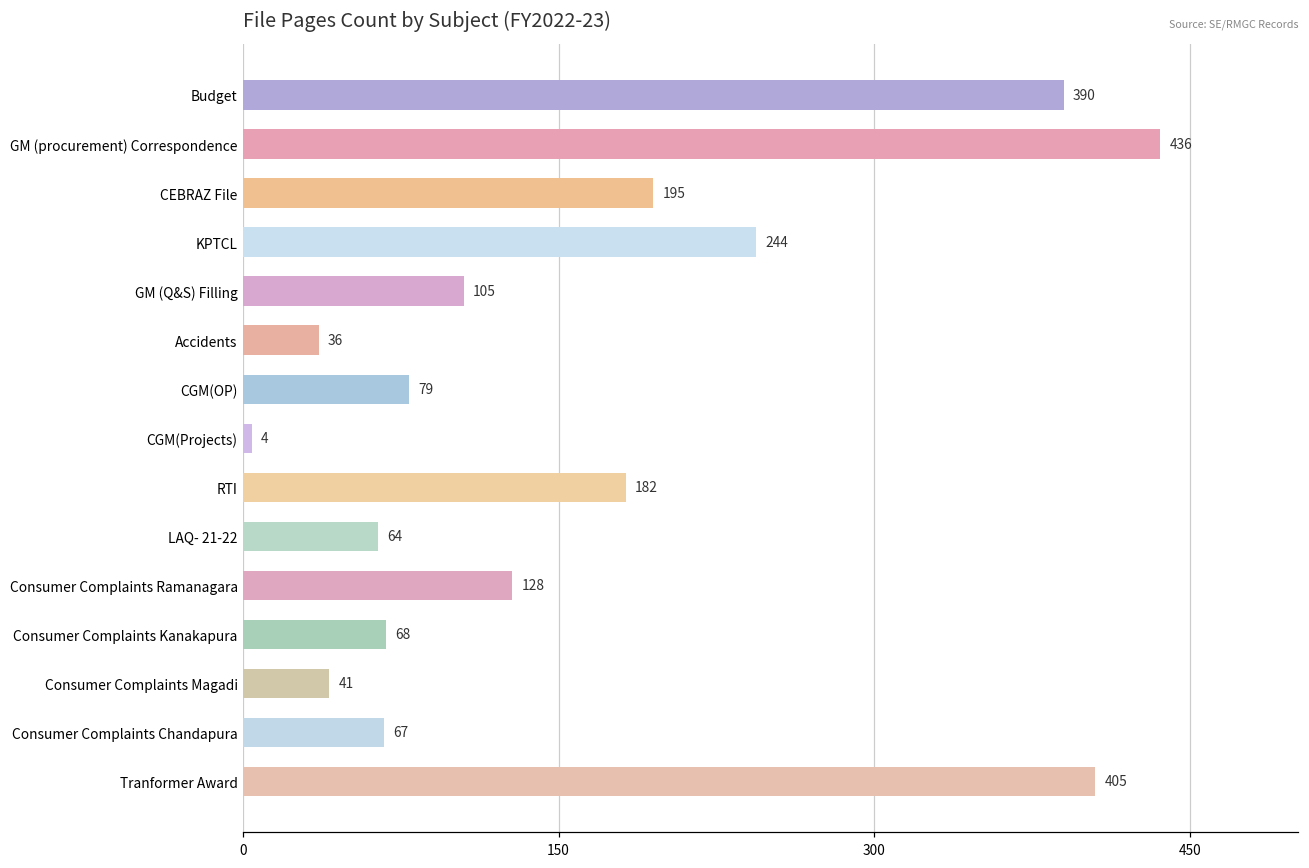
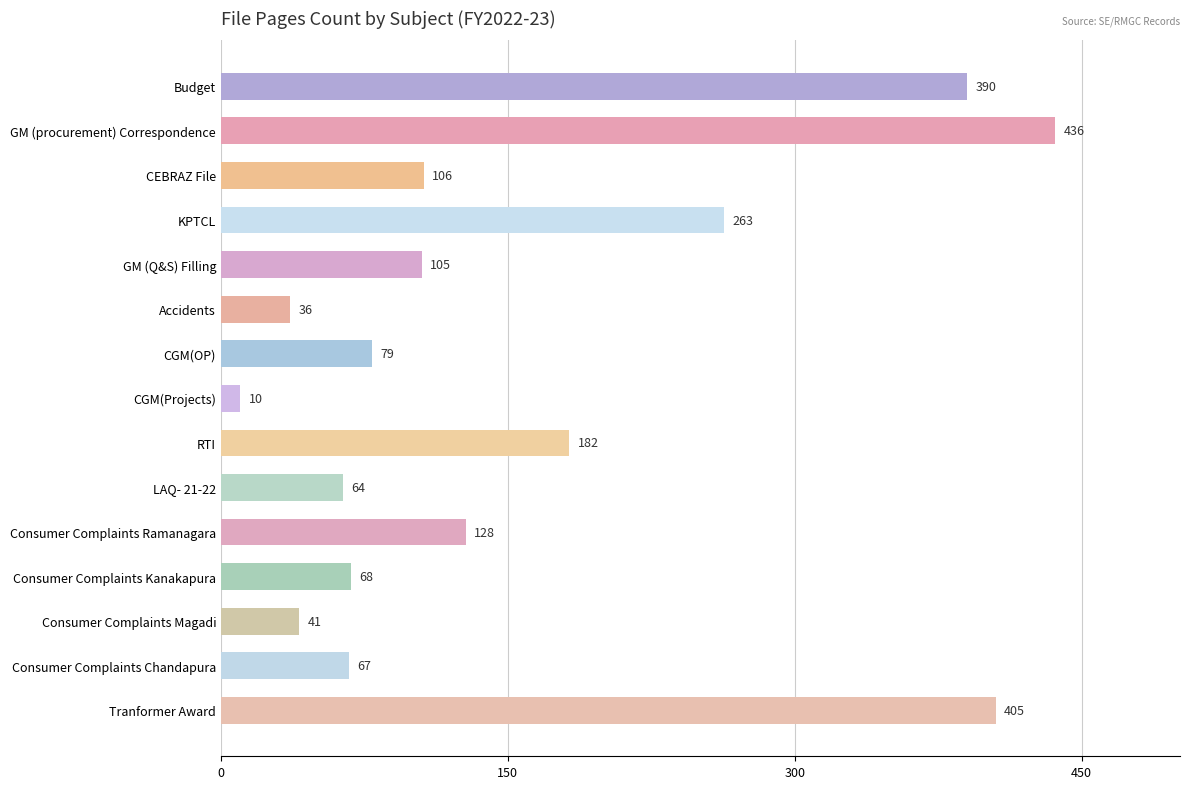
CEBRAZ File: 195 -> 106
KPTCL: 244 -> 263
CGM(Projects): 4 -> 10
